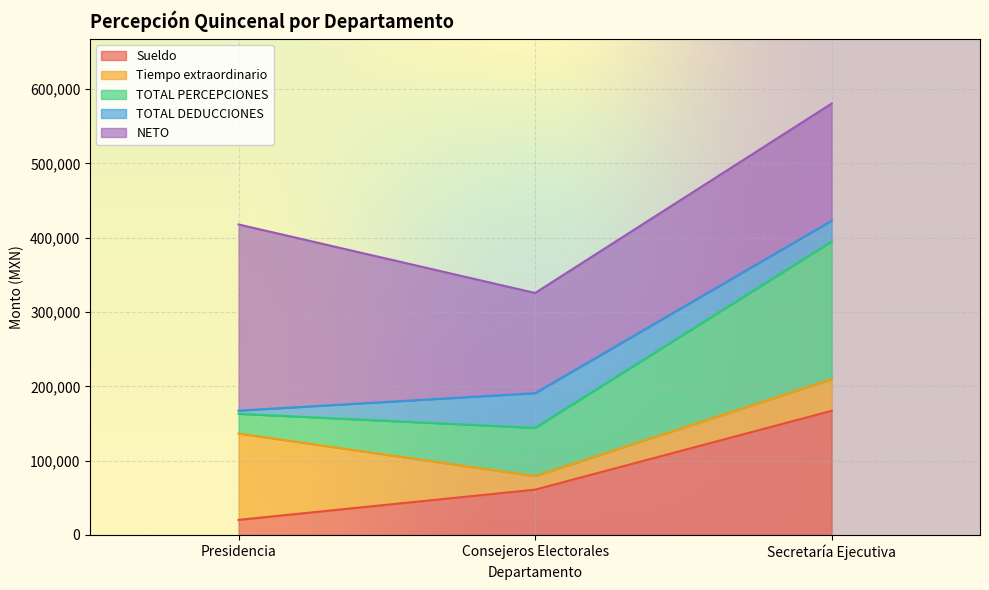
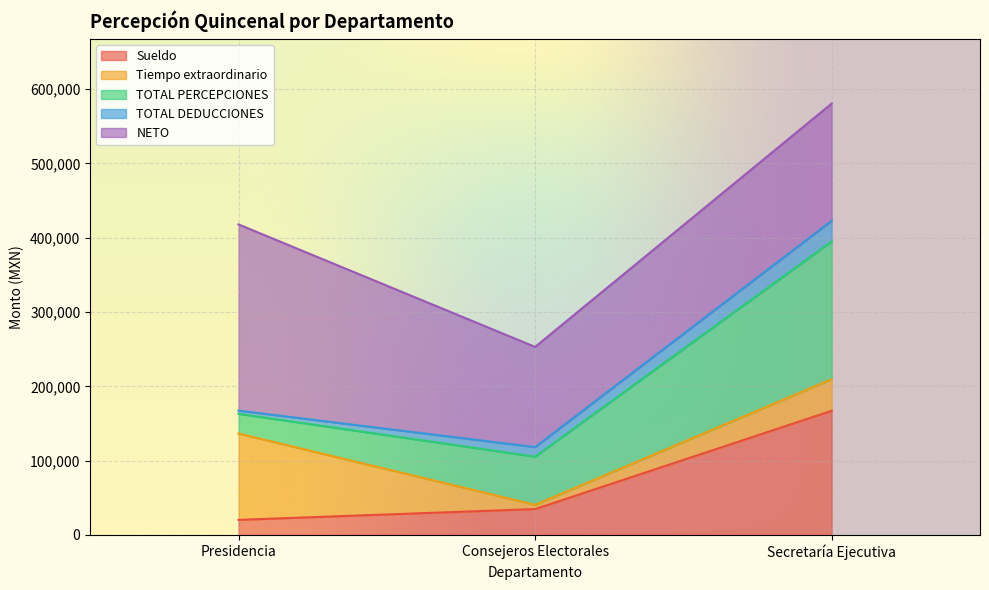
Sueldo, Consejeros Electorales: 60,000 -> 30,000
Tiempo extraordinario, Consejeros Electorales: 20,000 -> 10,000
TOTAL DEDUCCIONES, Consejeros Electorales: 50,000 -> 10,000
